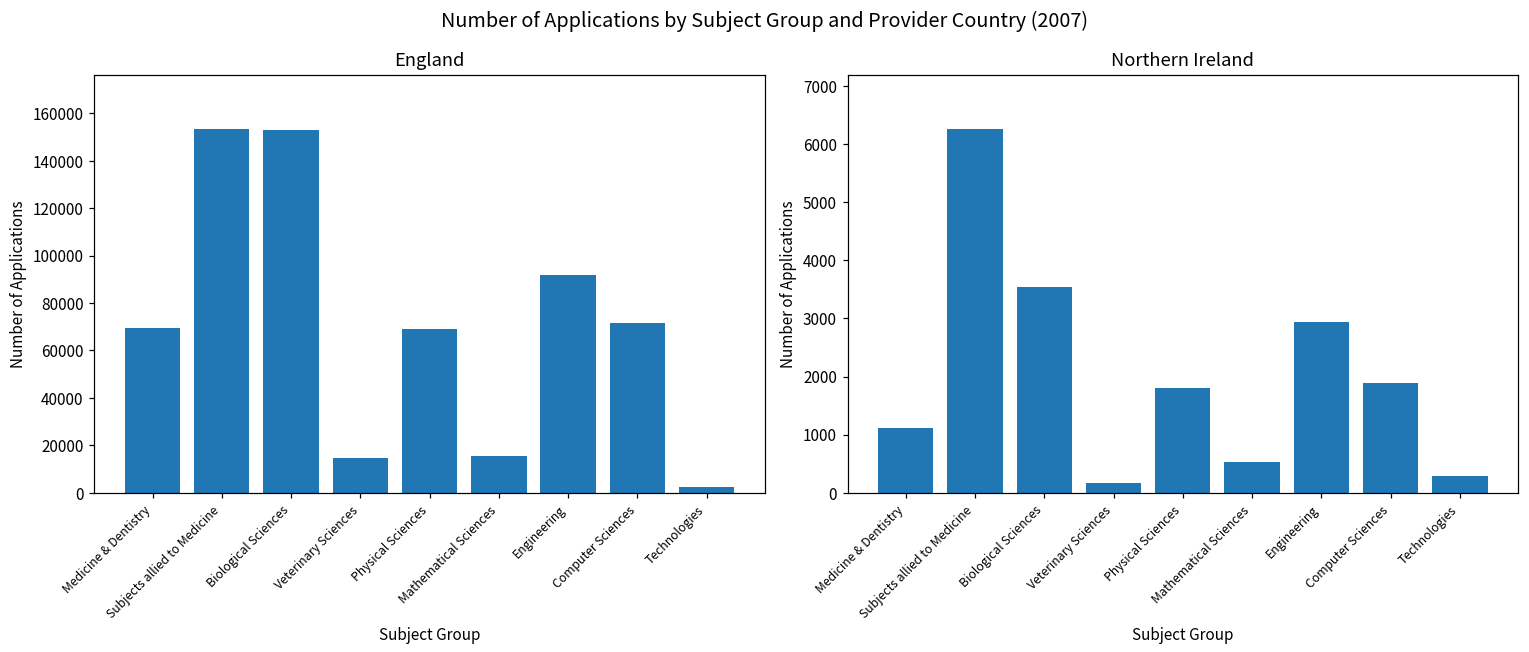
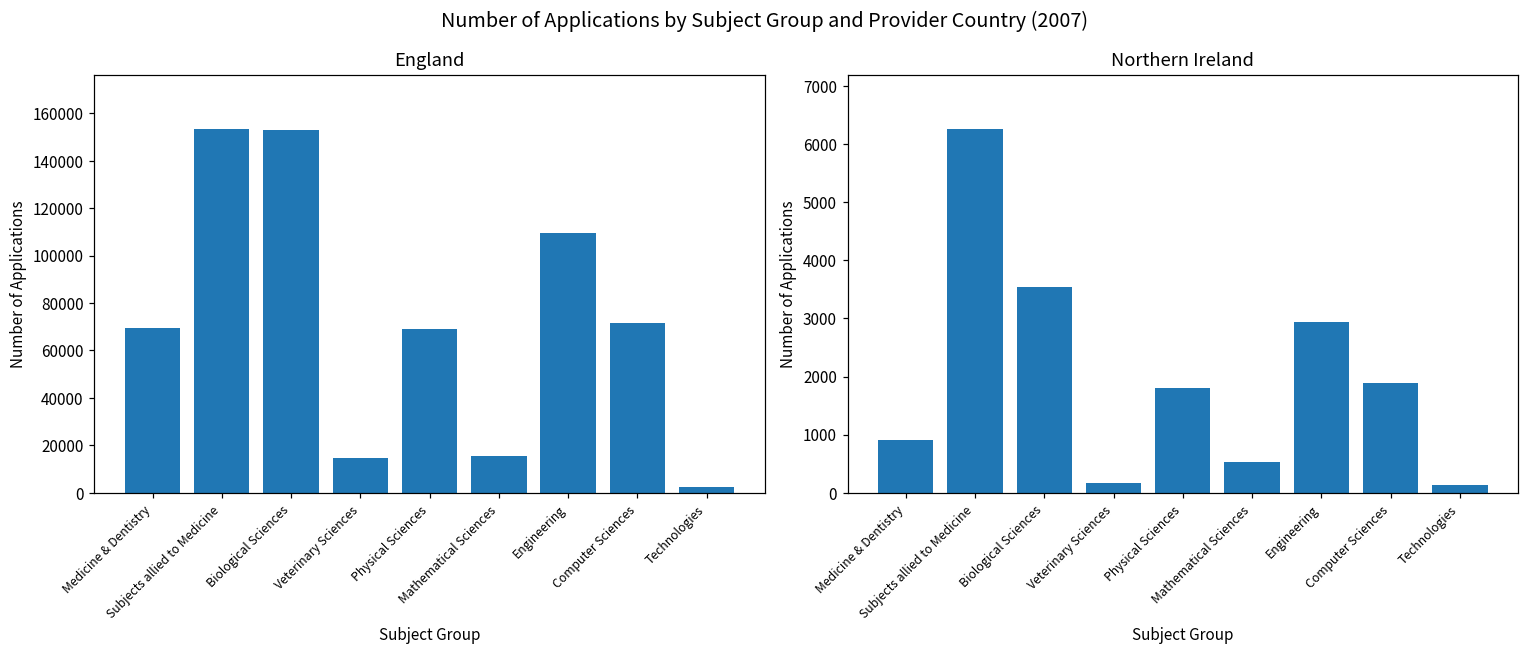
England, Engineering: 92000 -> 110000
Northern Ireland, Medicine & Dentistry: 1100 -> 900
Northern Ireland, Technologies: 300 -> 100
